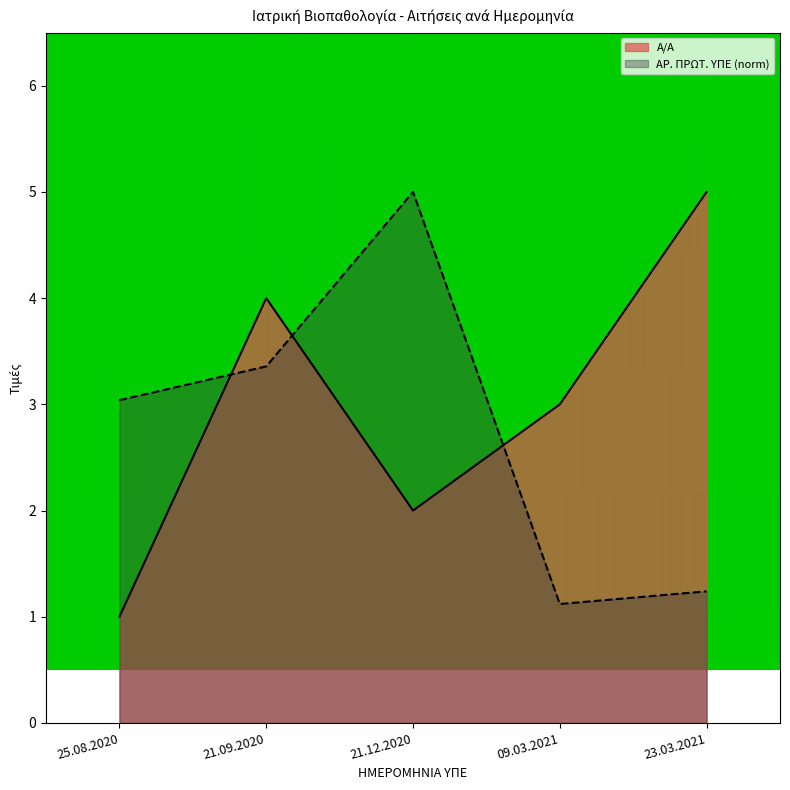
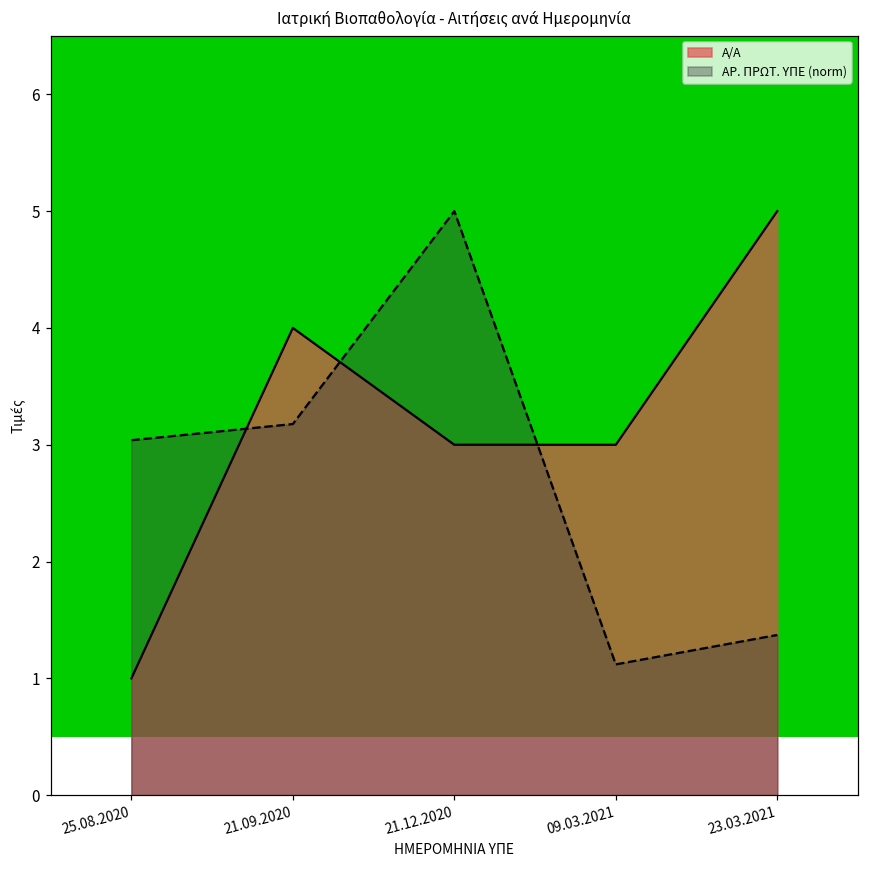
ΑΡ. ΠΡΩΤ. ΥΠΕ (norm), 21.09.2020: 3.36 -> 3.18
Α/Α, 21.12.2020: 2 -> 3
ΑΡ. ΠΡΩΤ. ΥΠΕ (norm), 23.03.2021: 1.24 -> 1.37
